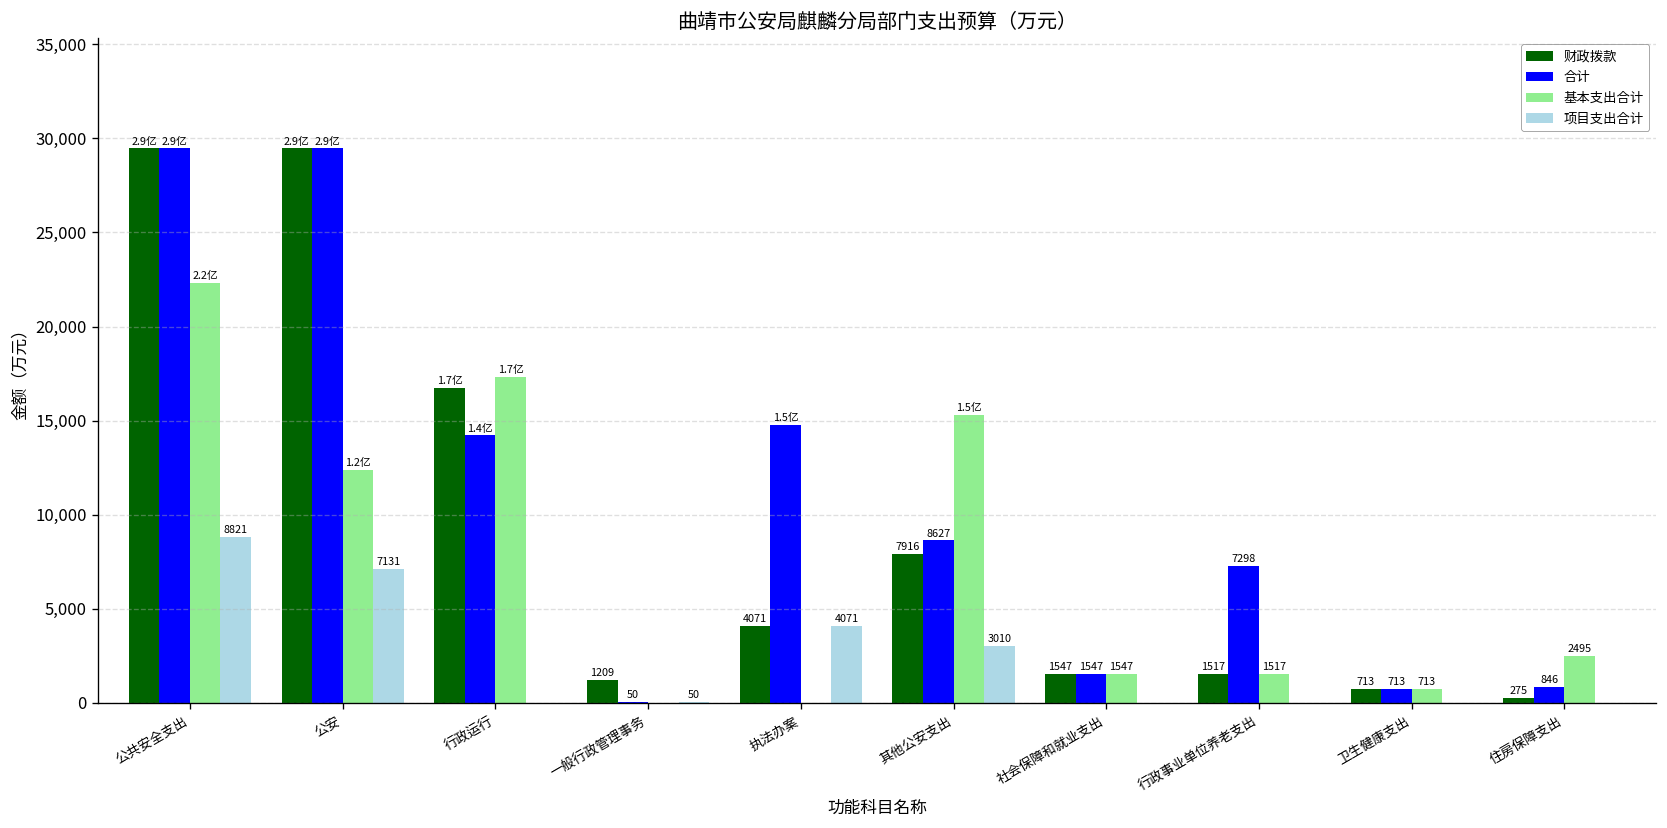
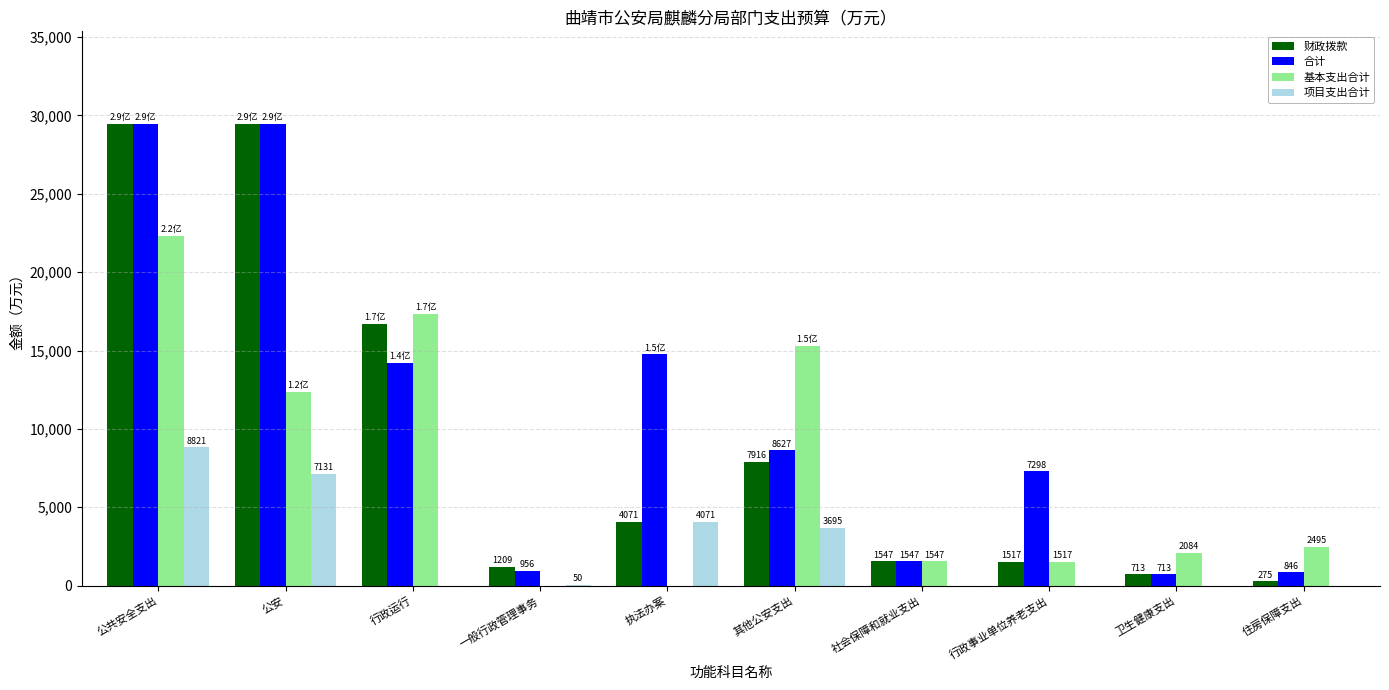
合计, 一般行政管理事务: 50 -> 956
项目支出合计, 其他公安支出: 3010 -> 3695
基本支出合计, 卫生健康支出: 713 -> 2084
